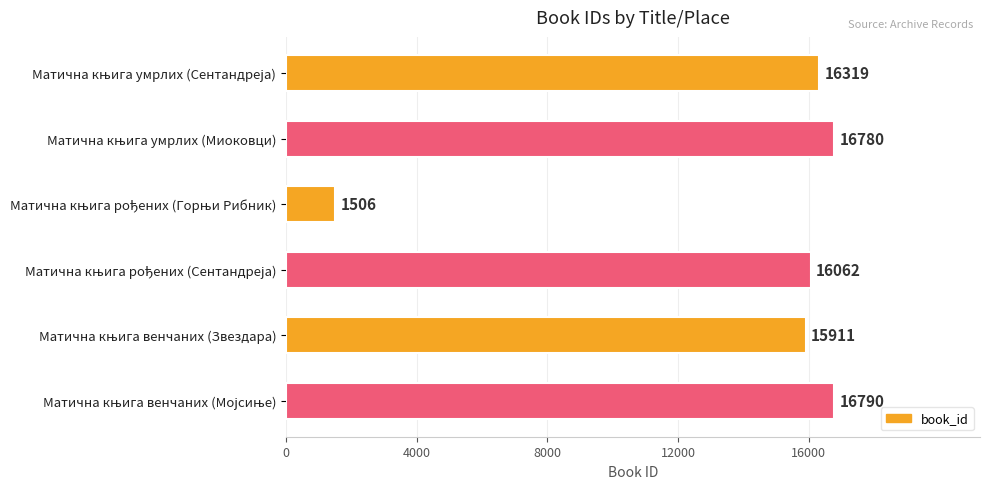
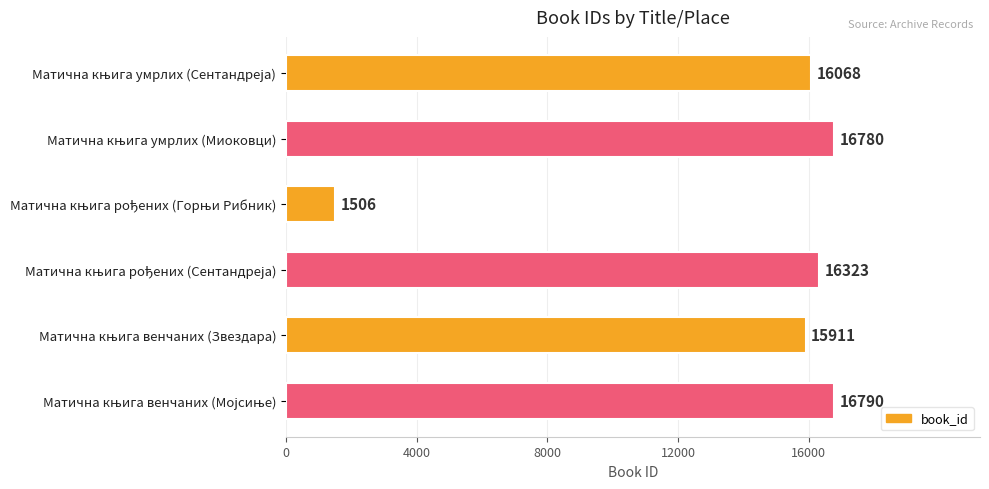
Матична књига умрлих (Сентандреја): 16319 -> 16068
Матична књига рођених (Сентандреја): 16062 -> 16323
